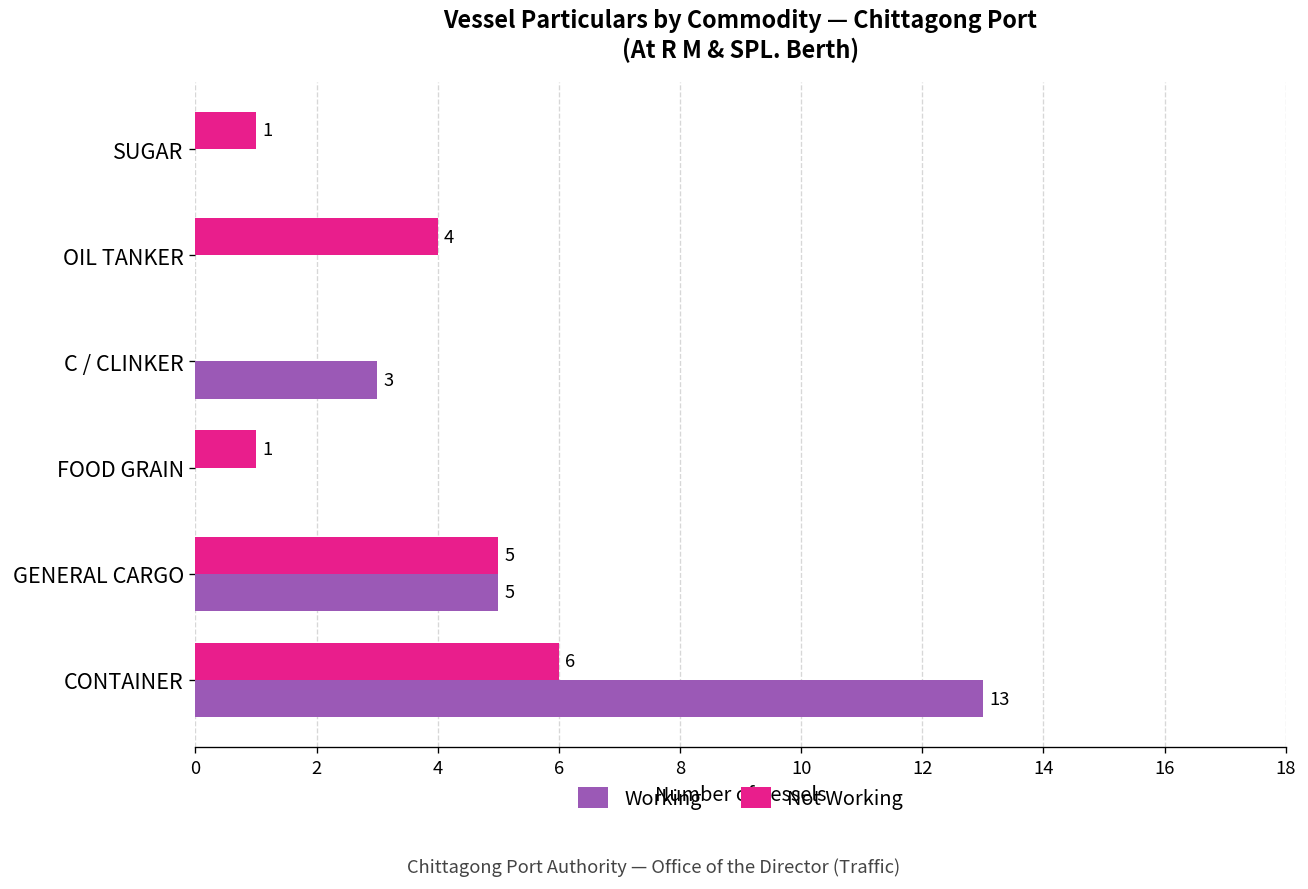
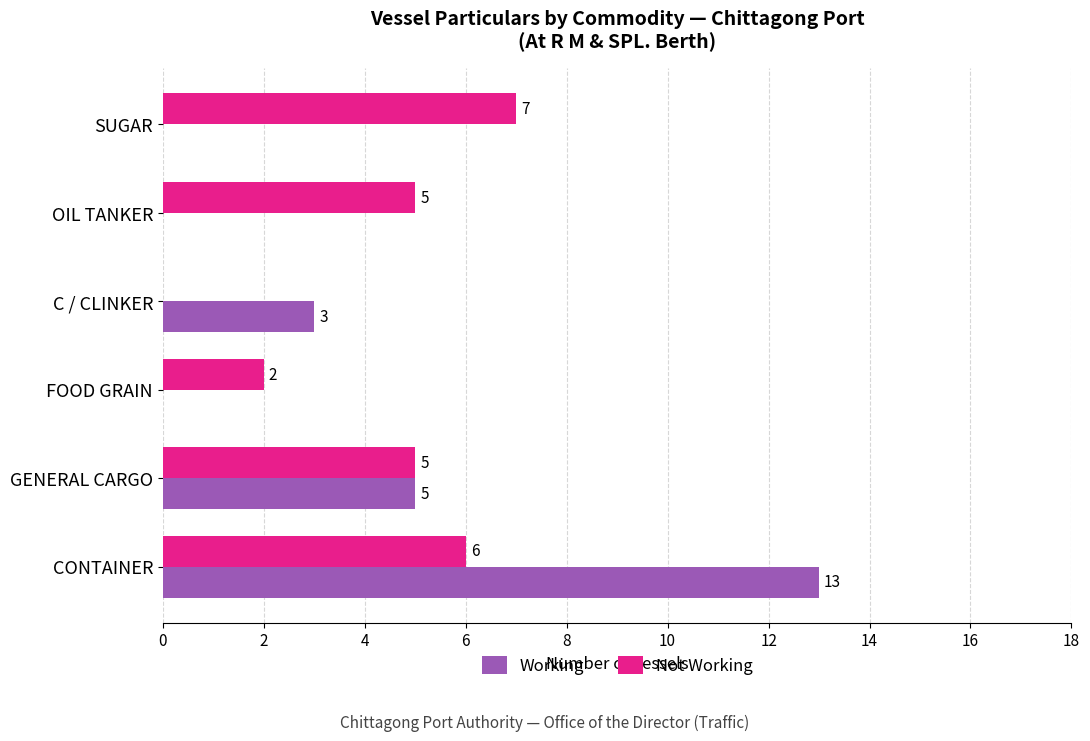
Not Working, SUGAR: 1 -> 7
Not Working, OIL TANKER: 4 -> 5
Not Working, FOOD GRAIN: 1 -> 2
